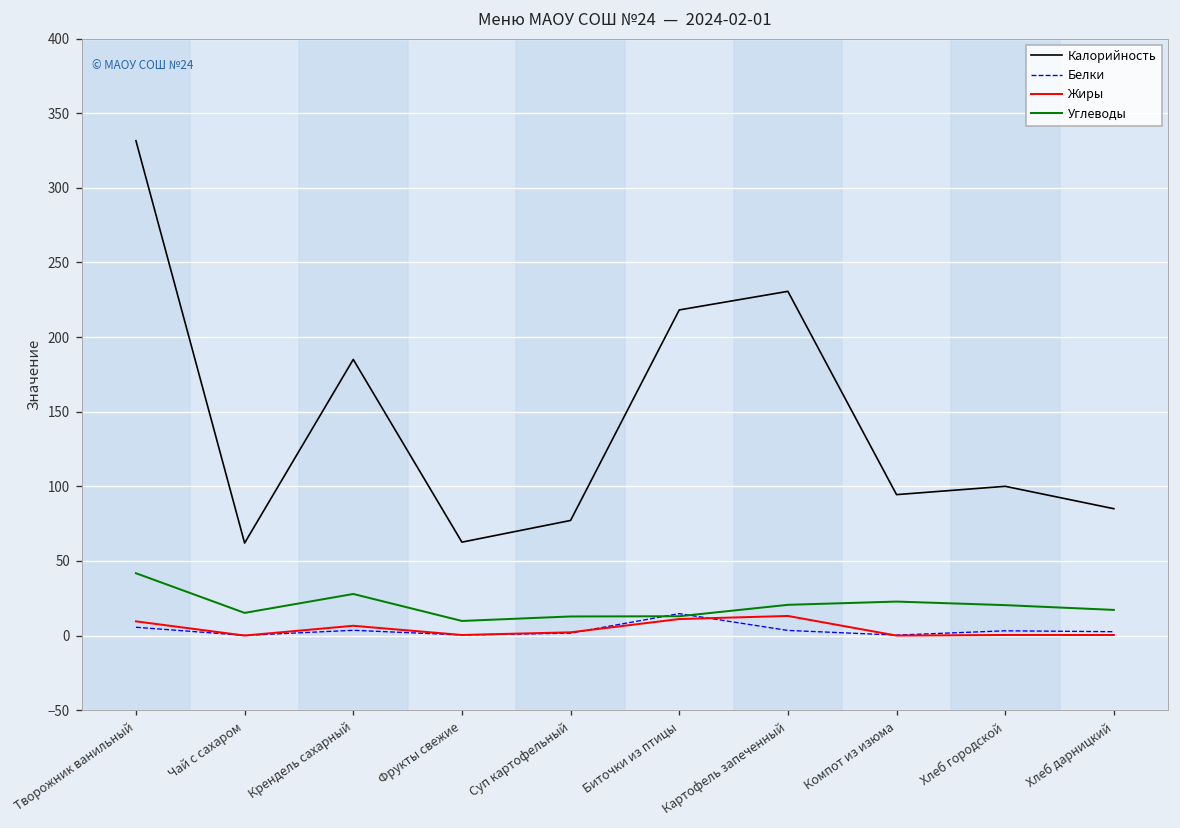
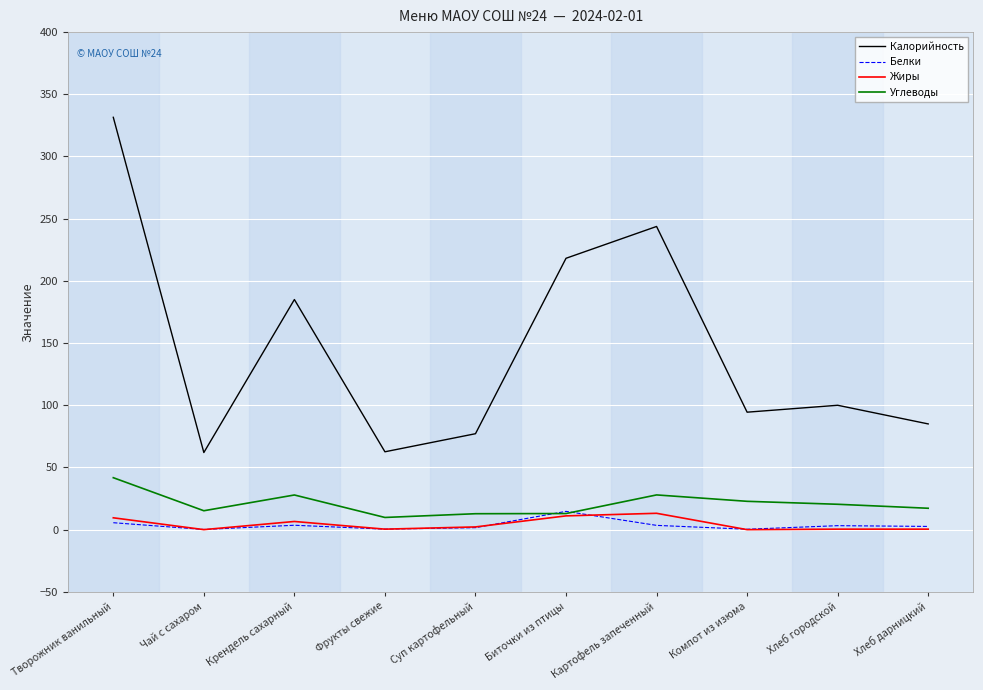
Калорийность, Картофель запеченный: 231 -> 244
Углеводы, Картофель запеченный: 21 -> 28
